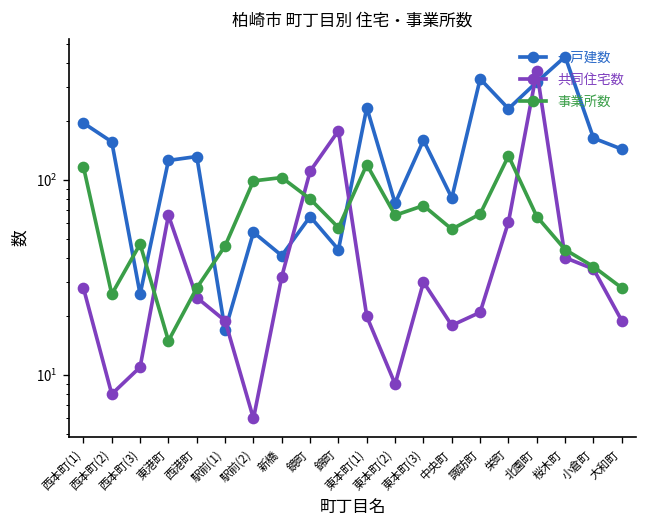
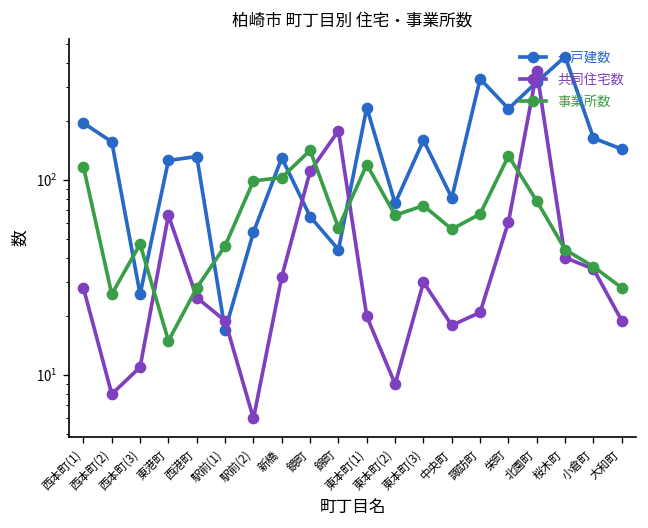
一戸建数, 新橋: 41 -> 130
事業所数, 鏡町: 80 -> 140
事業所数, 北園町: 65 -> 80
